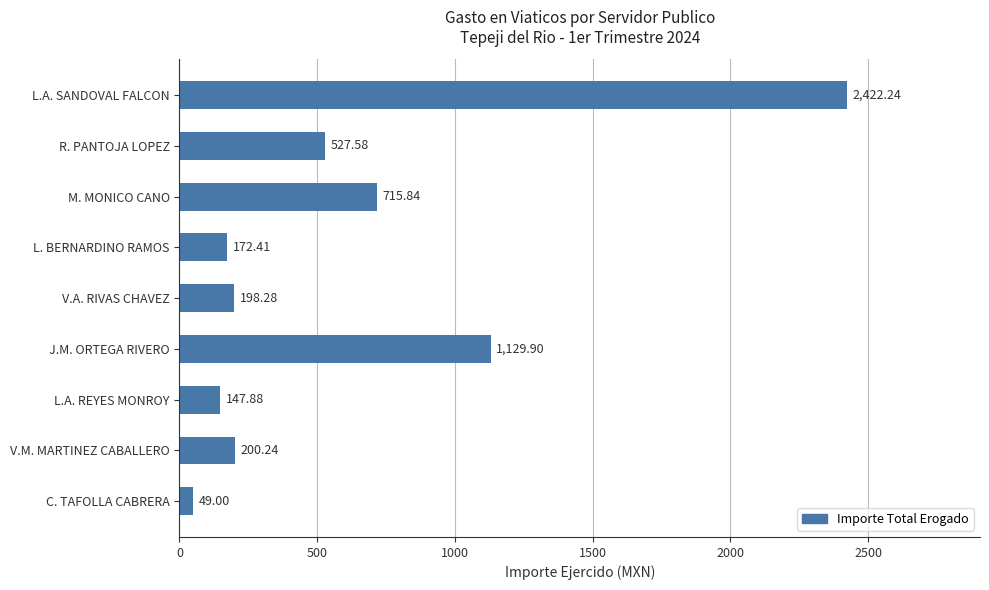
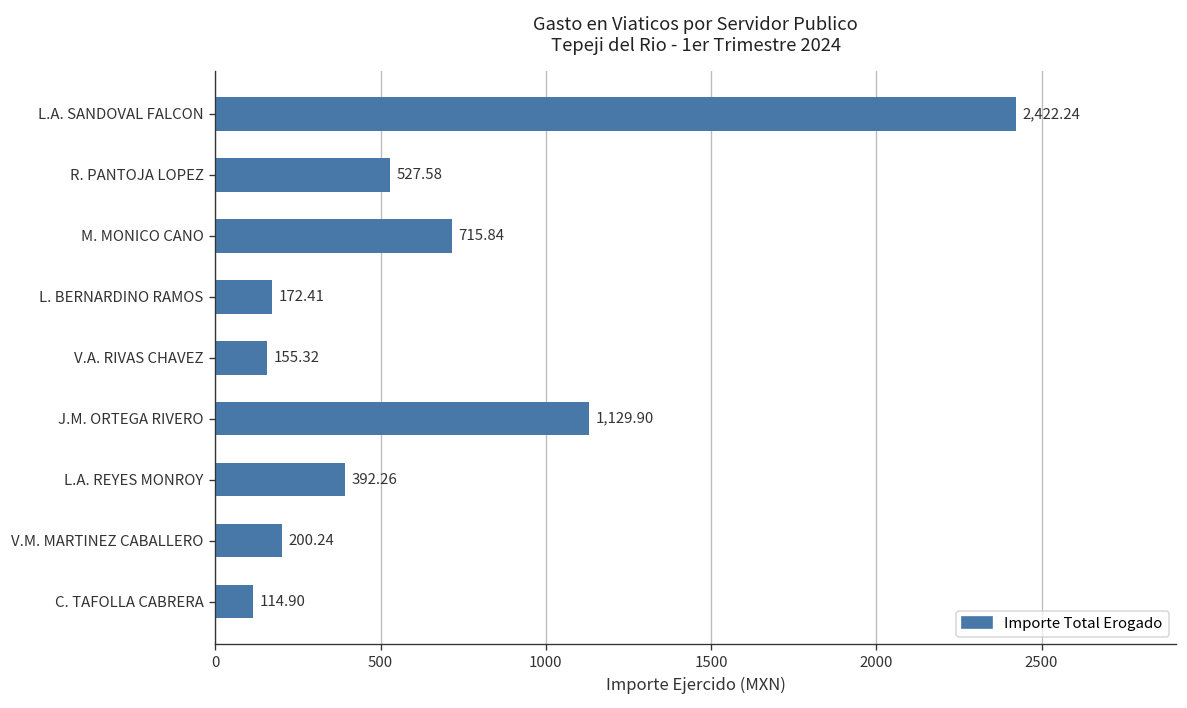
V.A. RIVAS CHAVEZ: 198.28 -> 155.32
L.A. REYES MONROY: 147.88 -> 392.26
C. TAFOLLA CABRERA: 49.00 -> 114.90
